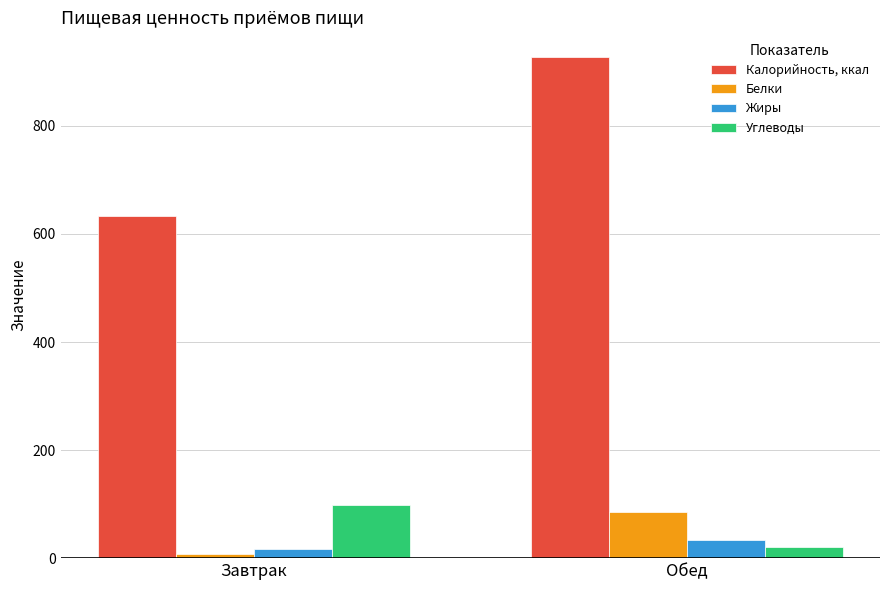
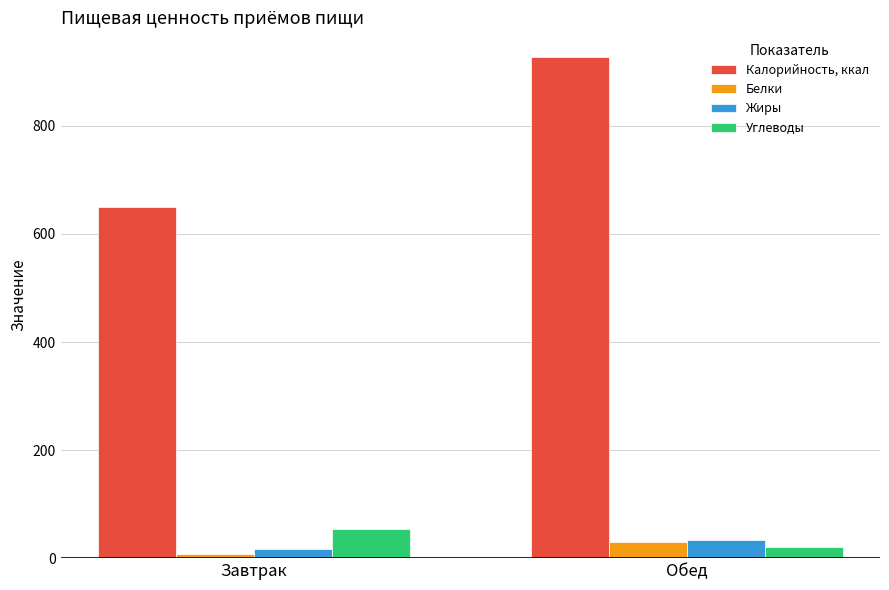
Калорийность, ккал, Завтрак: 630 -> 650
Углеводы, Завтрак: 100 -> 50
Белки, Обед: 90 -> 30
